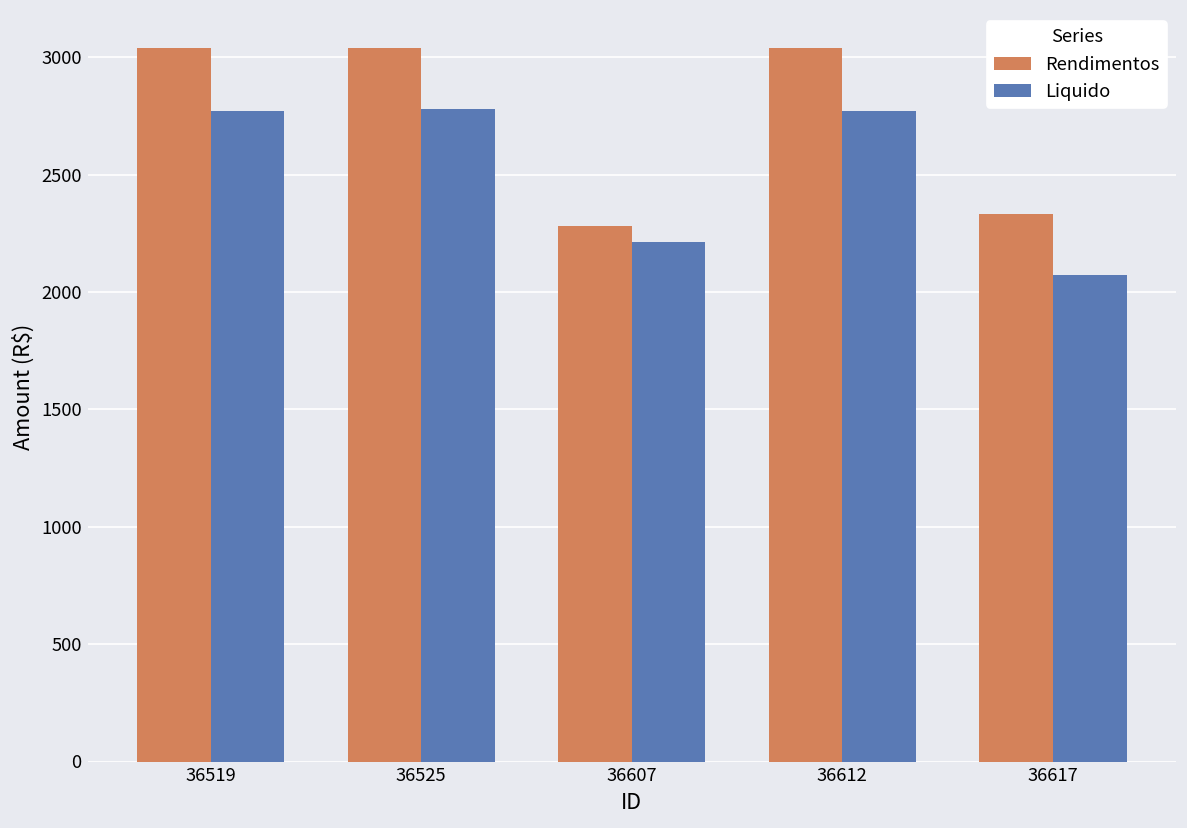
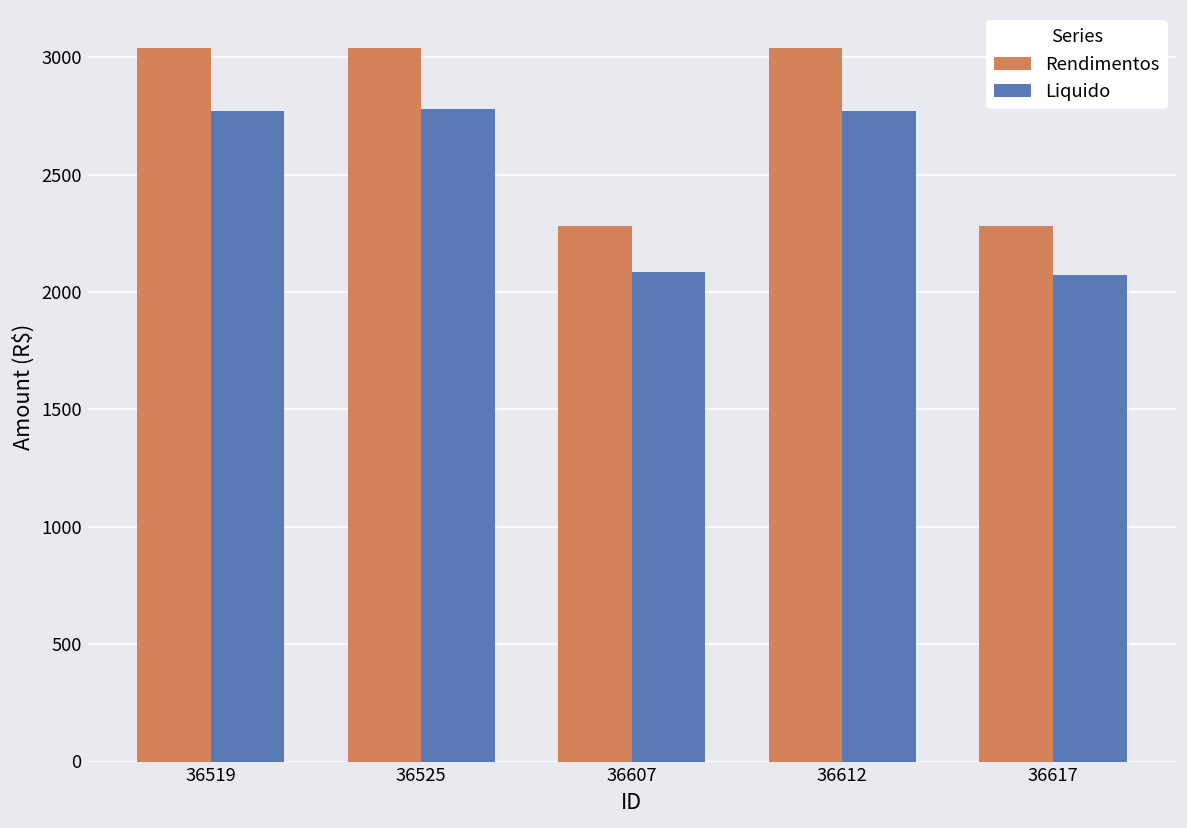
Liquido, 36607: 2210 -> 2090
Rendimentos, 36617: 2330 -> 2280
